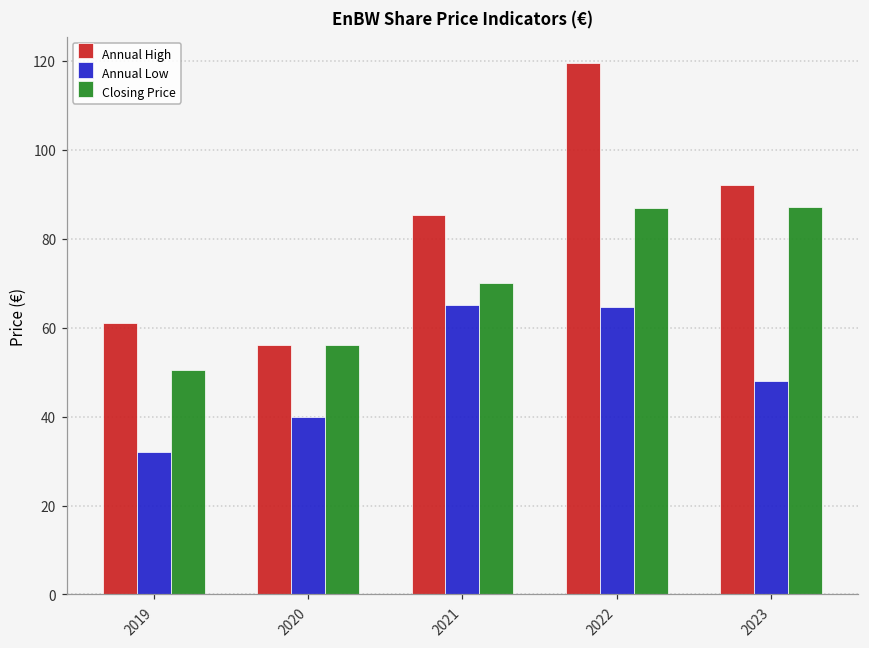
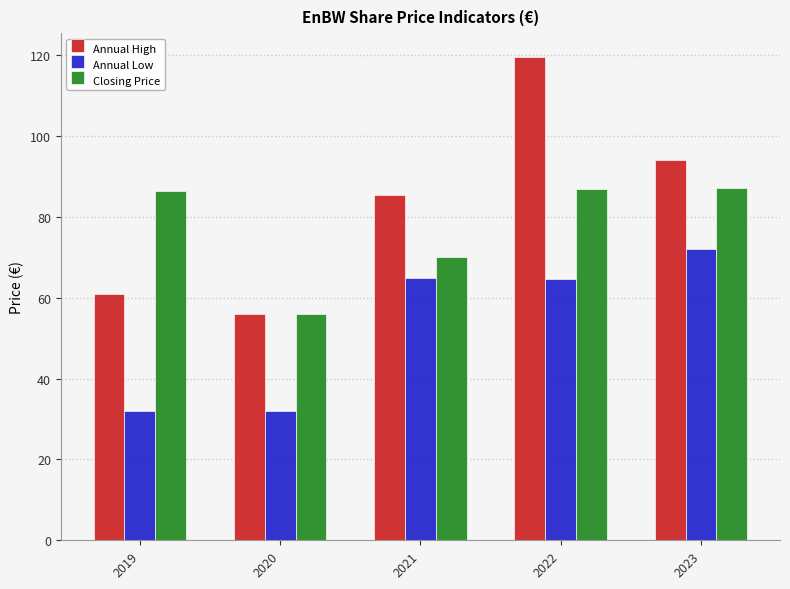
Closing Price, 2019: 51 -> 86
Annual Low, 2020: 40 -> 32
Annual High, 2023: 92 -> 94
Annual Low, 2023: 48 -> 72
